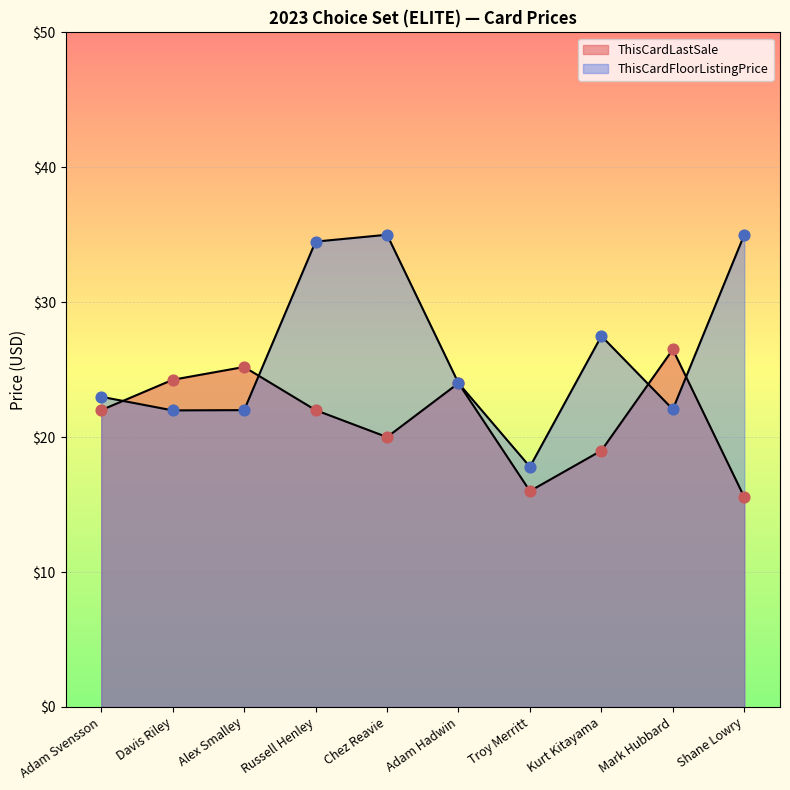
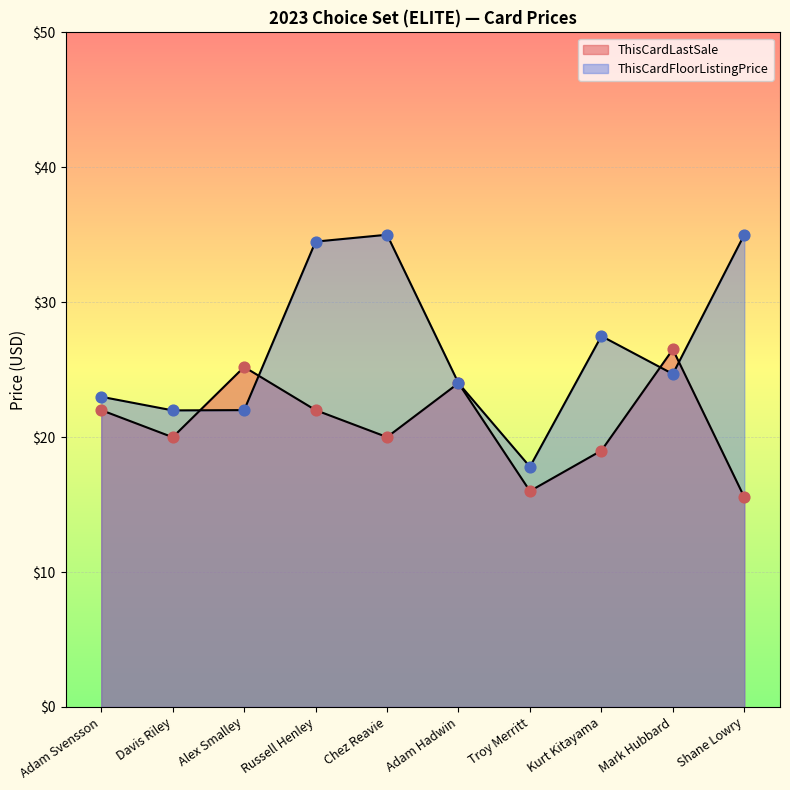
ThisCardLastSale, Davis Riley: $24.3 -> $20.0
ThisCardFloorListingPrice, Mark Hubbard: $22.1 -> $24.7
